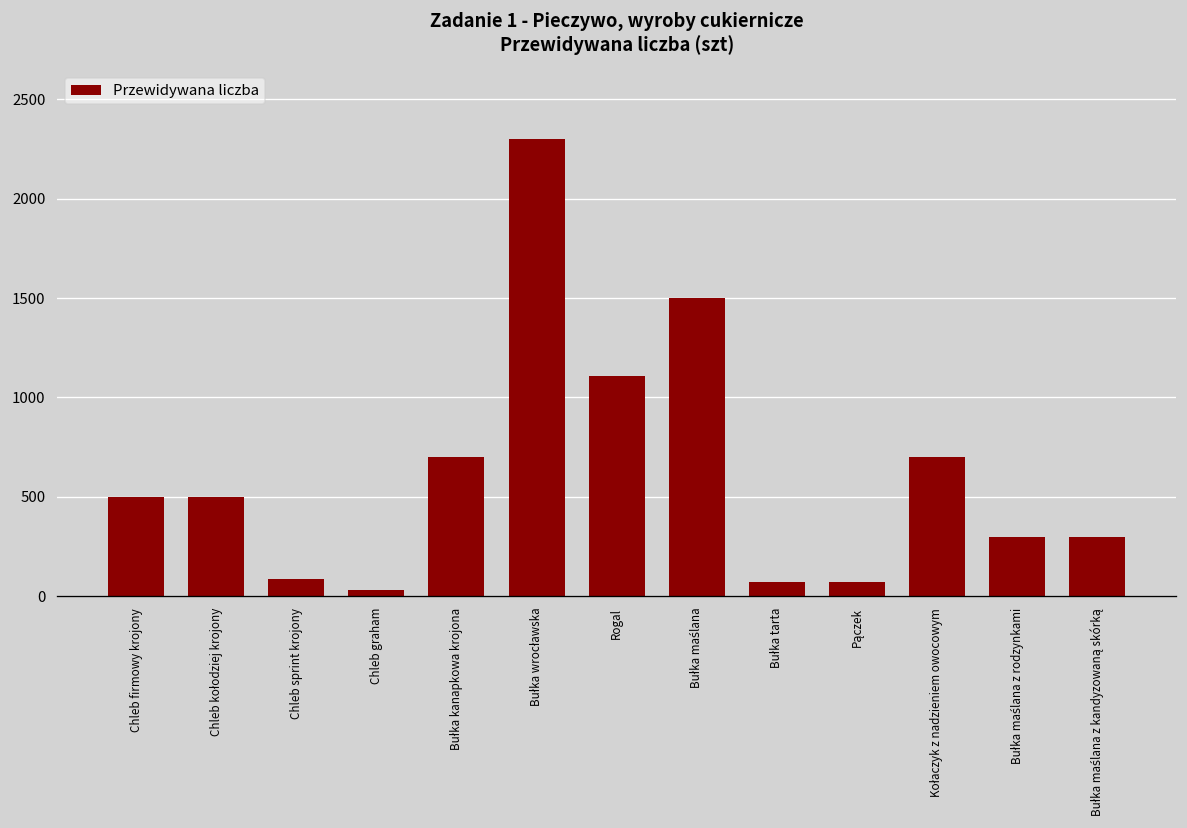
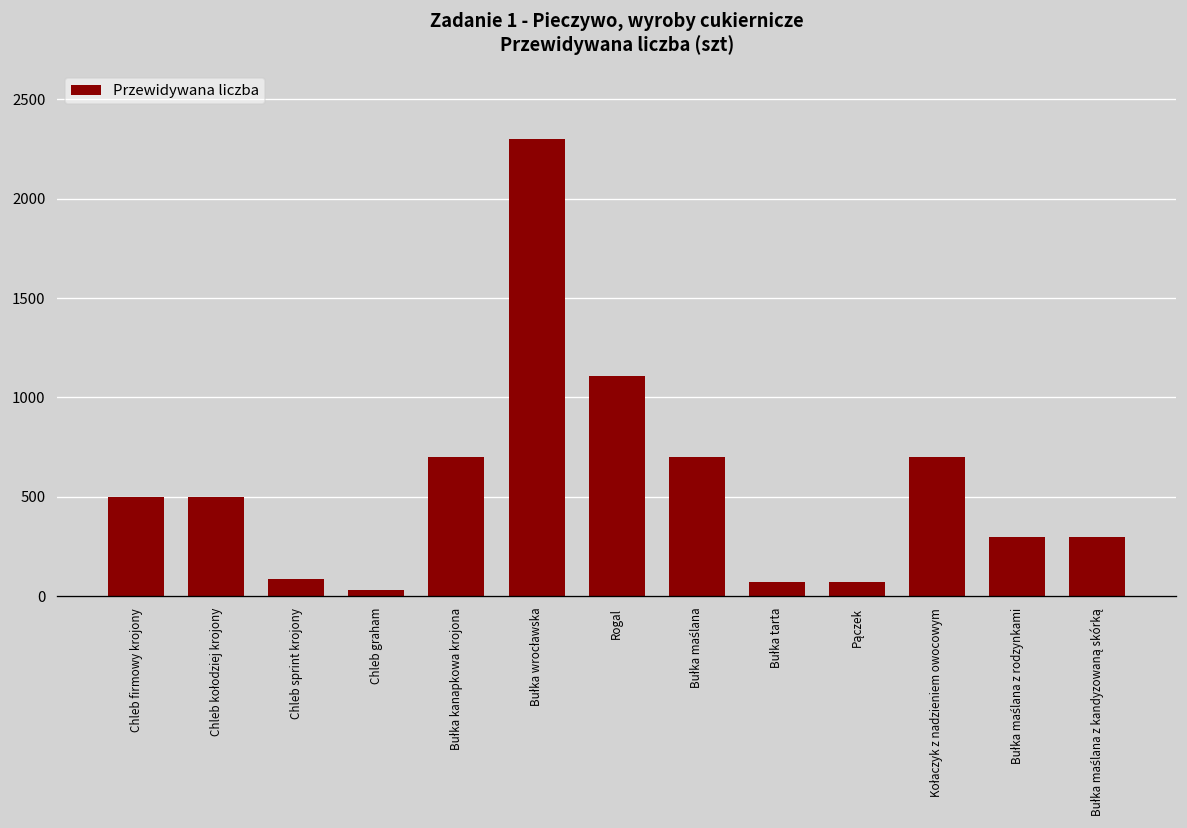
Bułka maślana: 1500 -> 700
